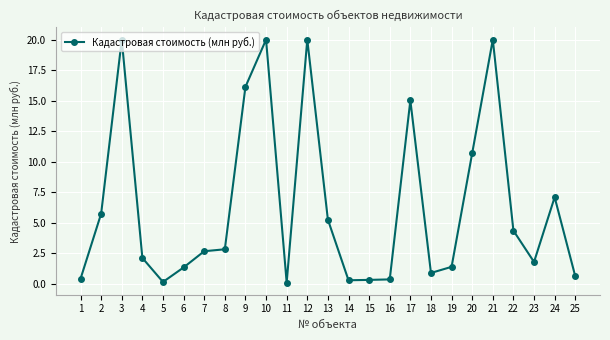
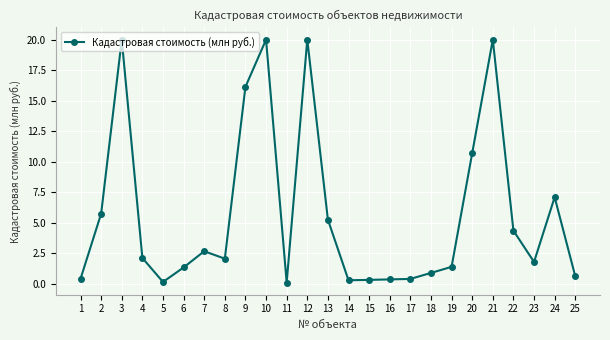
8: 2.8 -> 2.0
17: 15.0 -> 0.4
